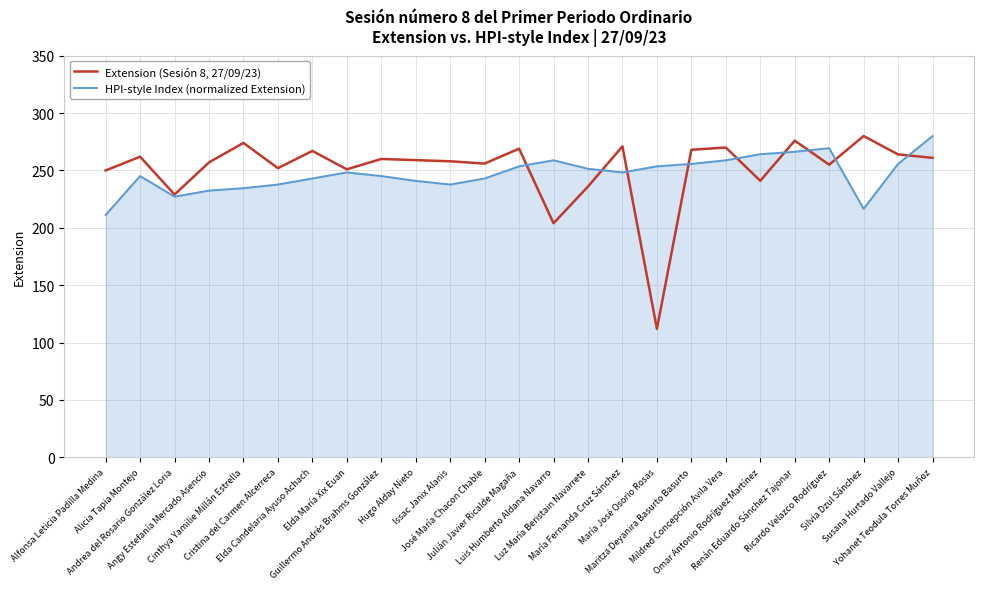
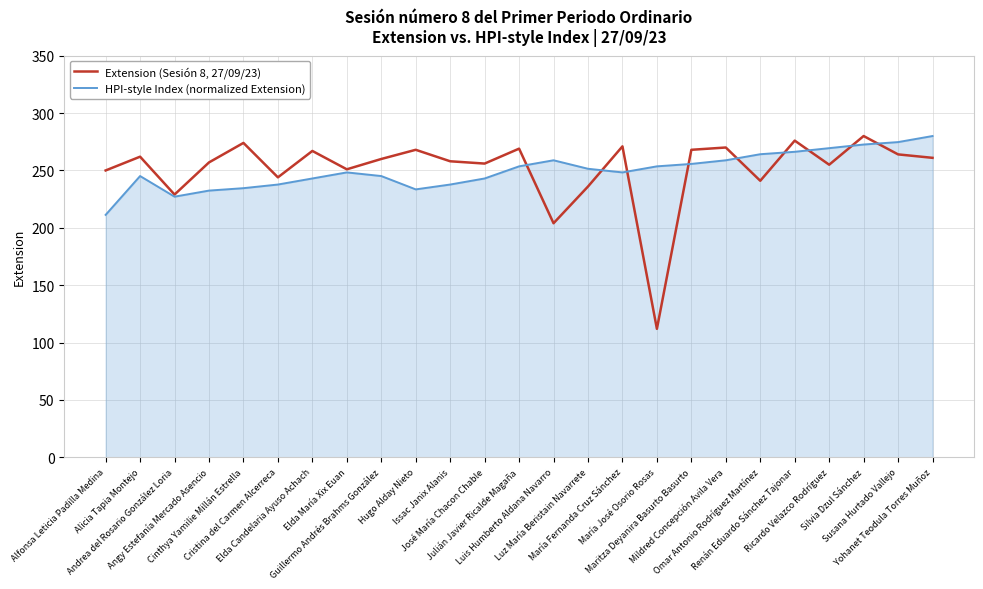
Extension (Sesión 8, 27/09/23), Cristina del Carmen Alcerreca: 252 -> 244
Extension (Sesión 8, 27/09/23), Hugo Alday Nieto: 259 -> 268
HPI-style Index (normalized Extension), Hugo Alday Nieto: 241 -> 234
HPI-style Index (normalized Extension), Silvia Dzul Sánchez: 217 -> 273
HPI-style Index (normalized Extension), Susana Hurtado Vallejo: 256 -> 275
